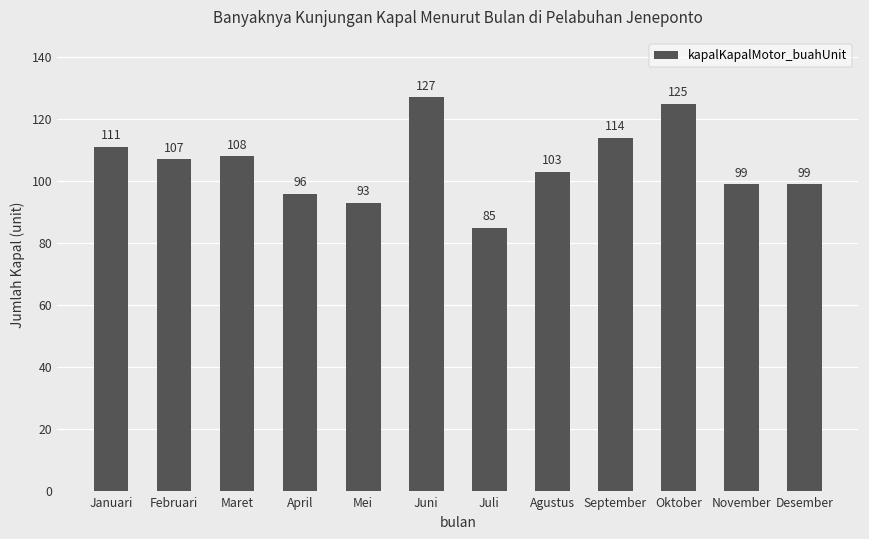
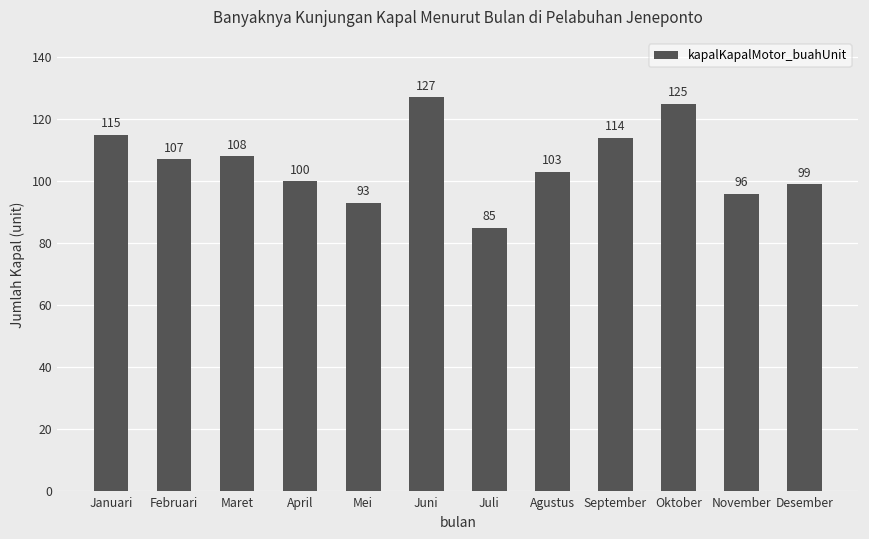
Januari: 111 -> 115
April: 96 -> 100
November: 99 -> 96
